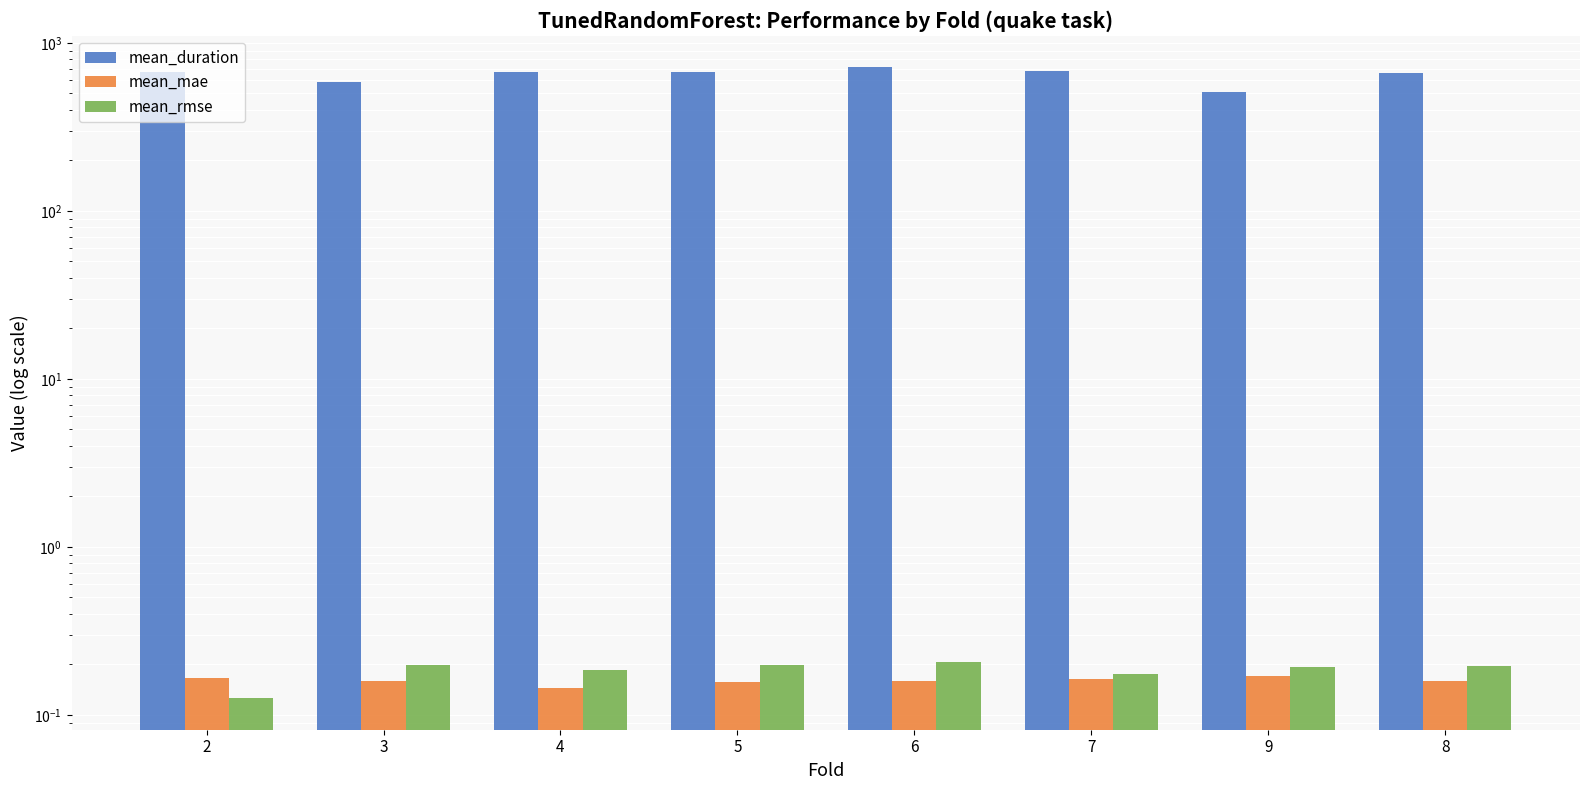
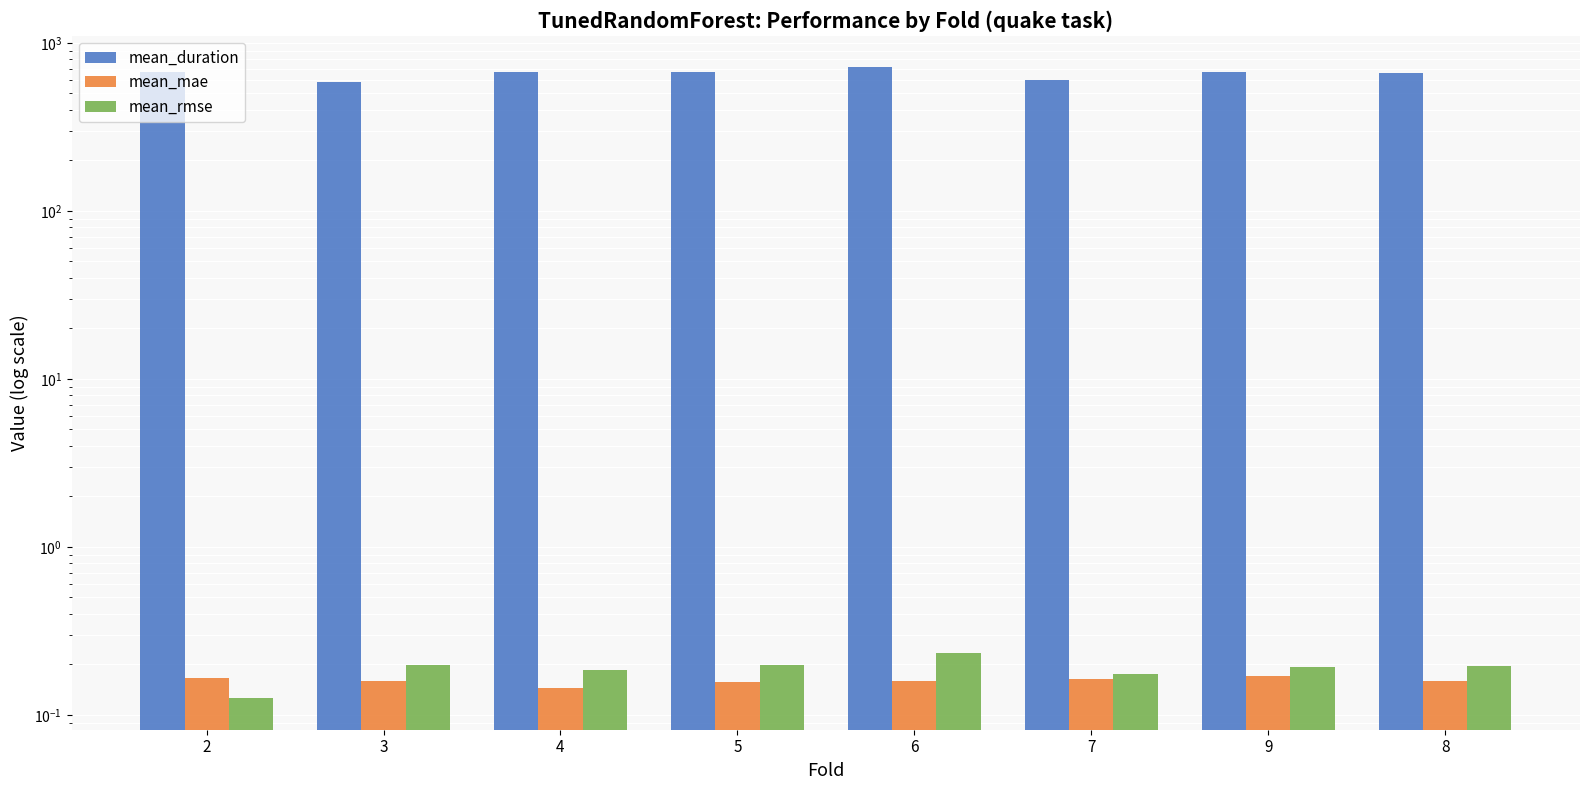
mean_rmse, 6: 0.21 -> 0.23
mean_duration, 7: 680 -> 600
mean_duration, 9: 510 -> 670
